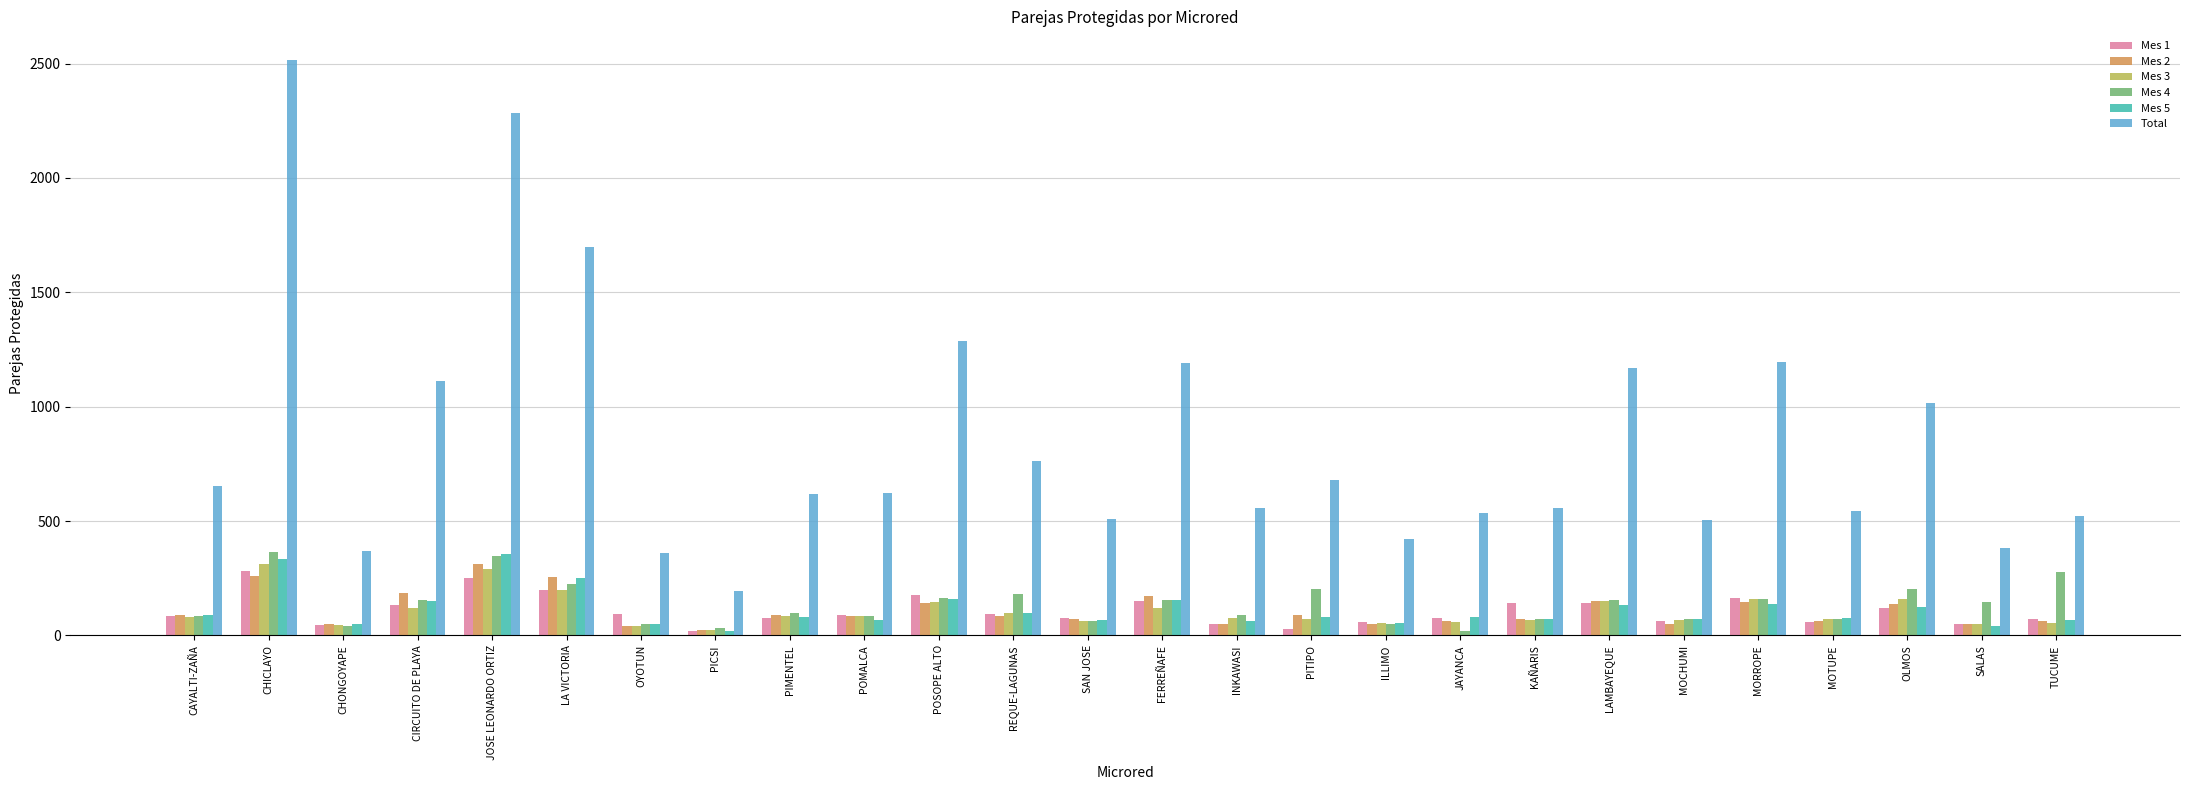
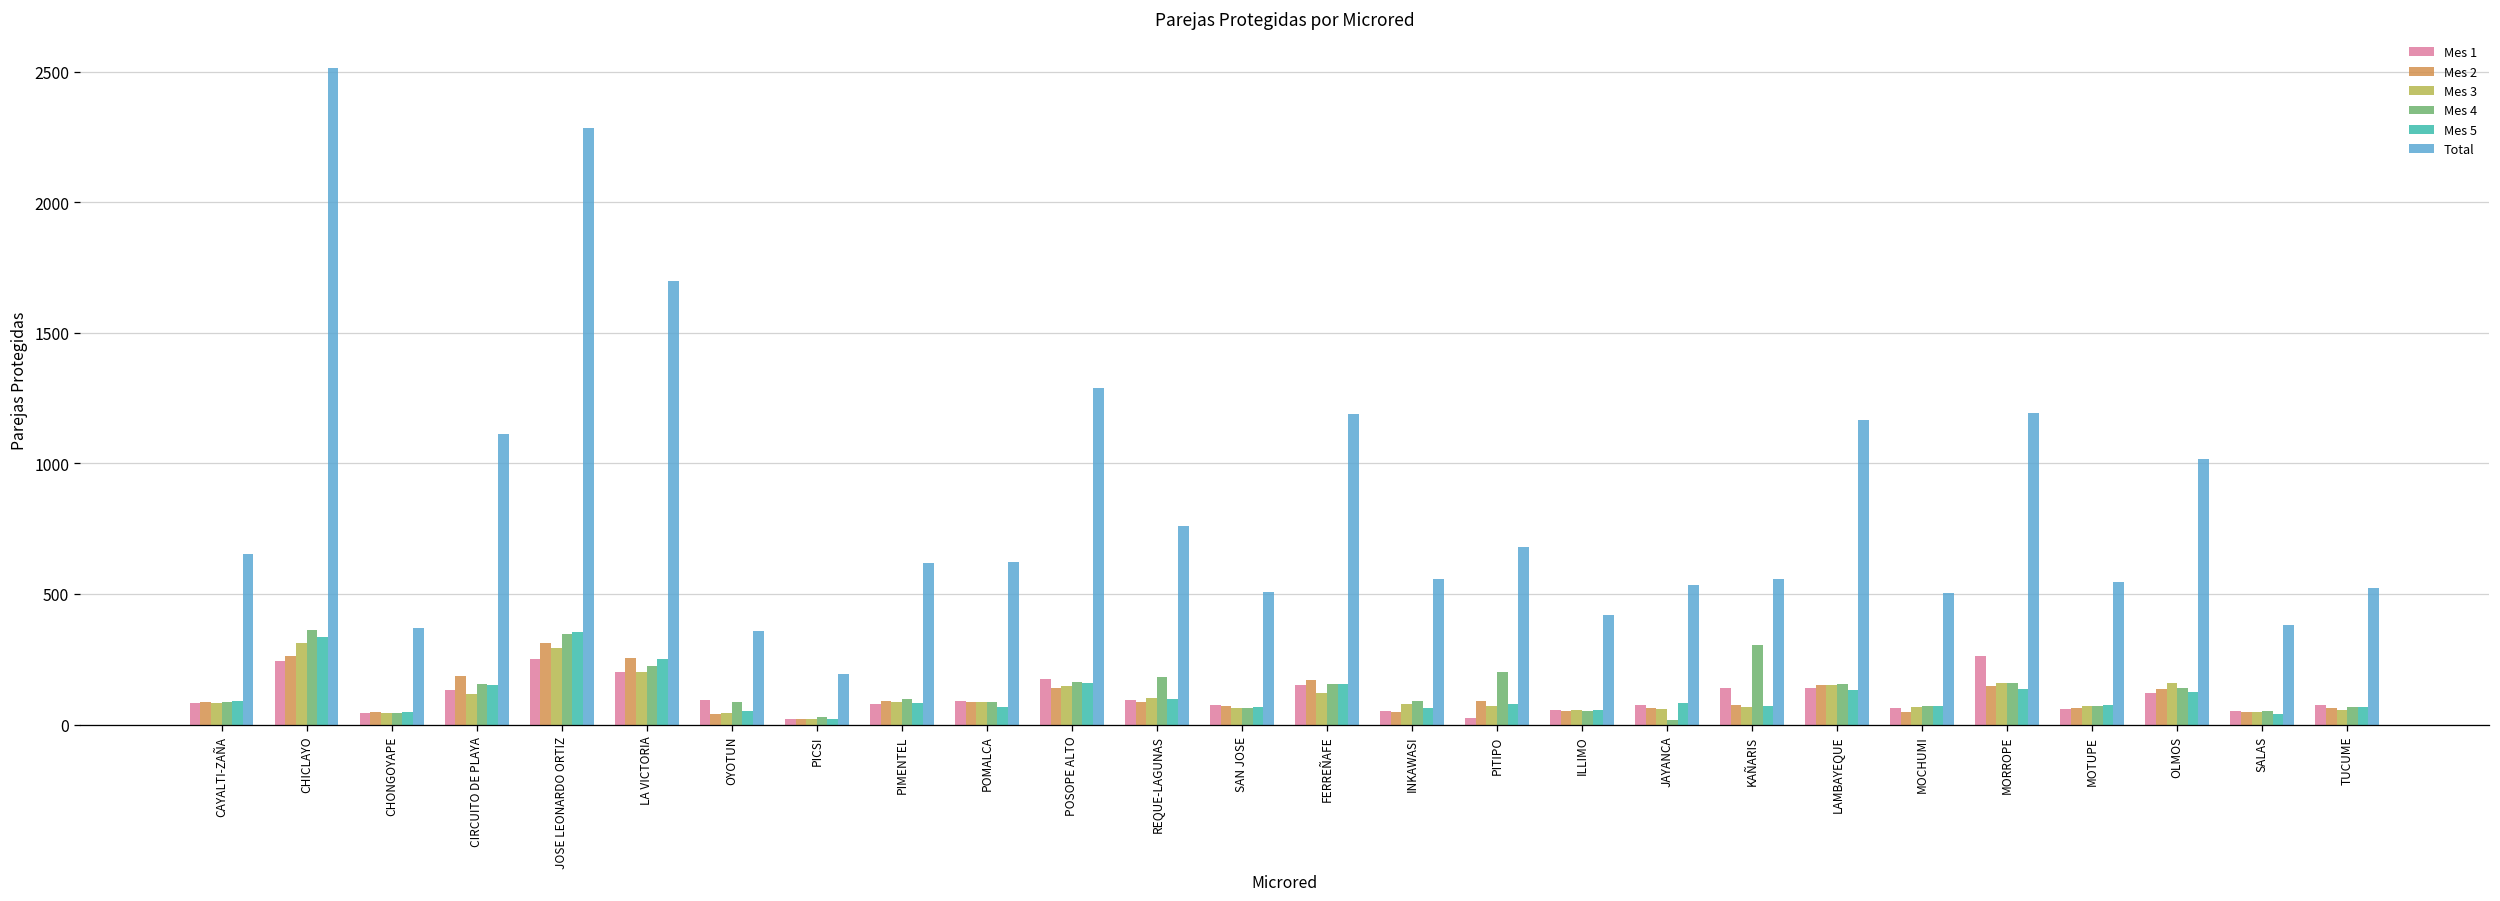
Mes 1, CHICLAYO: 280 -> 240
Mes 4, OYOTUN: 50 -> 90
Mes 4, KAÑARIS: 70 -> 310
Mes 1, MORROPE: 160 -> 260
Mes 4, OLMOS: 200 -> 140
Mes 4, SALAS: 150 -> 50
Mes 4, TUCUME: 280 -> 70
